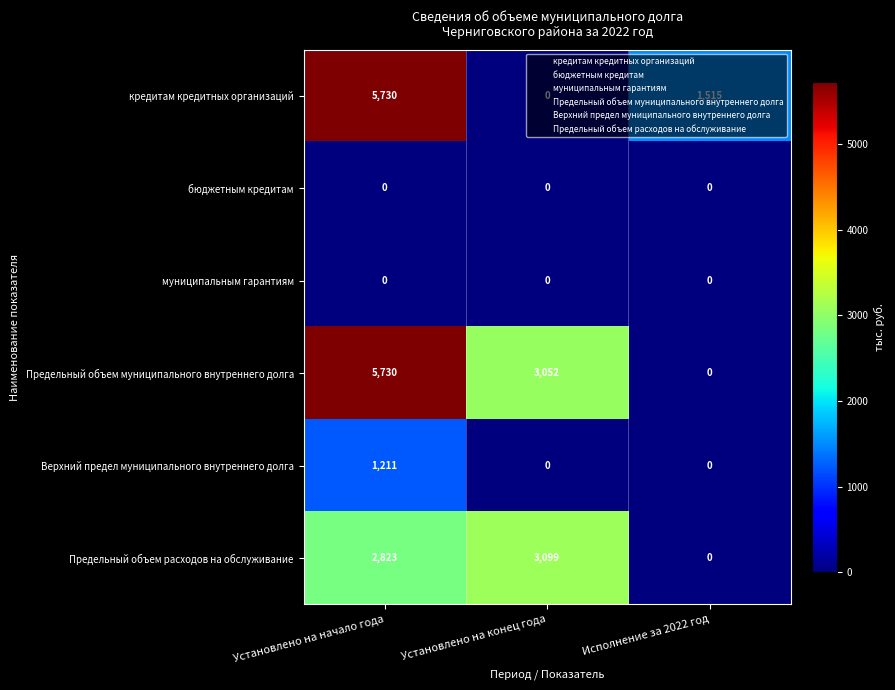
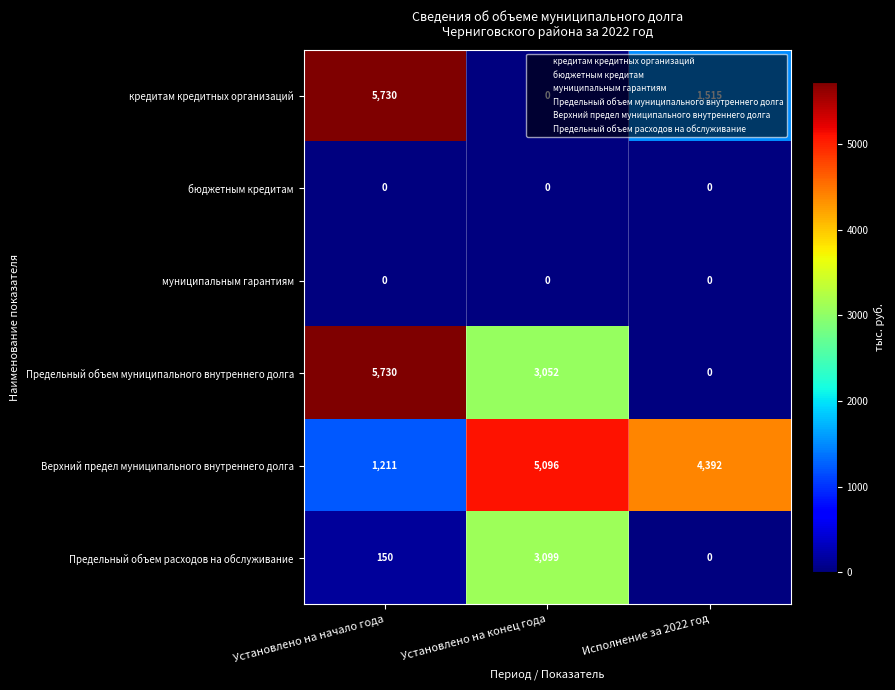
Верхний предел муниципального внутреннего долга, Установлено на конец года: 0 -> 5,096
Верхний предел муниципального внутреннего долга, Исполнение за 2022 год: 0 -> 4,392
Предельный объем расходов на обслуживание, Установлено на начало года: 2,823 -> 150
